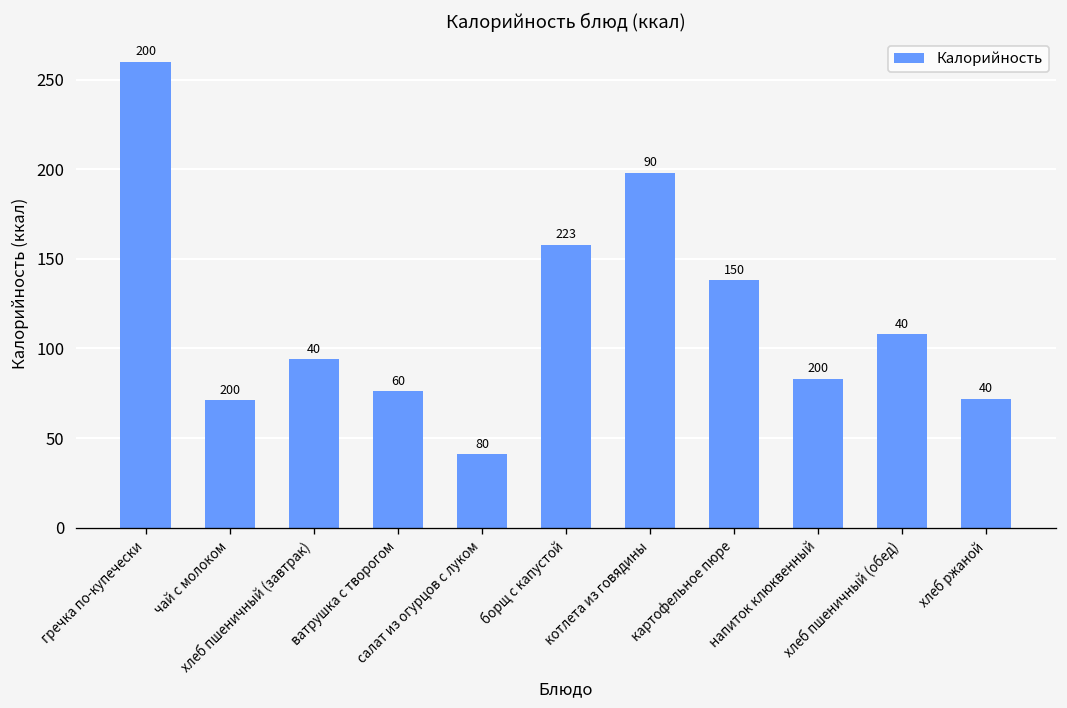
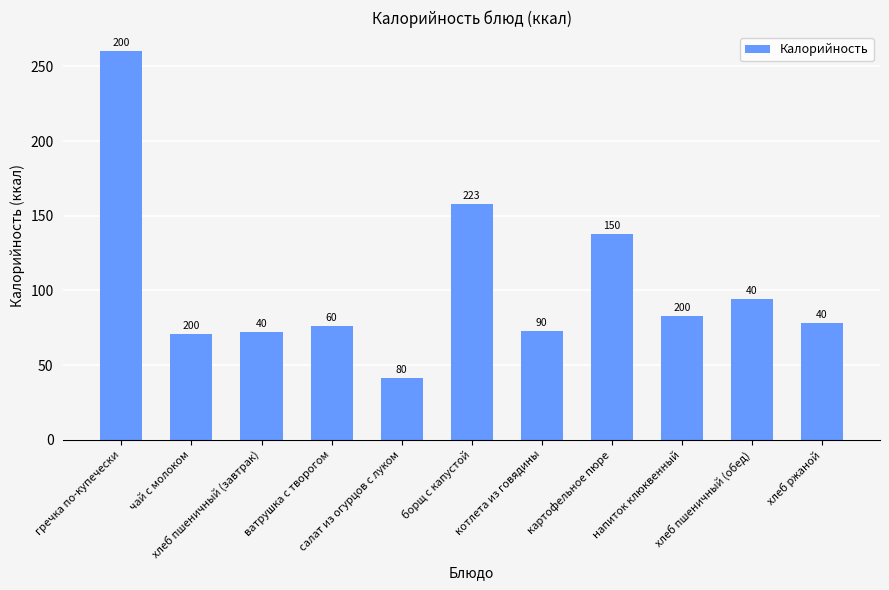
хлеб пшеничный (завтрак): 94 -> 72
котлета из говядины: 198 -> 73
хлеб пшеничный (обед): 108 -> 94
хлеб ржаной: 72 -> 78
